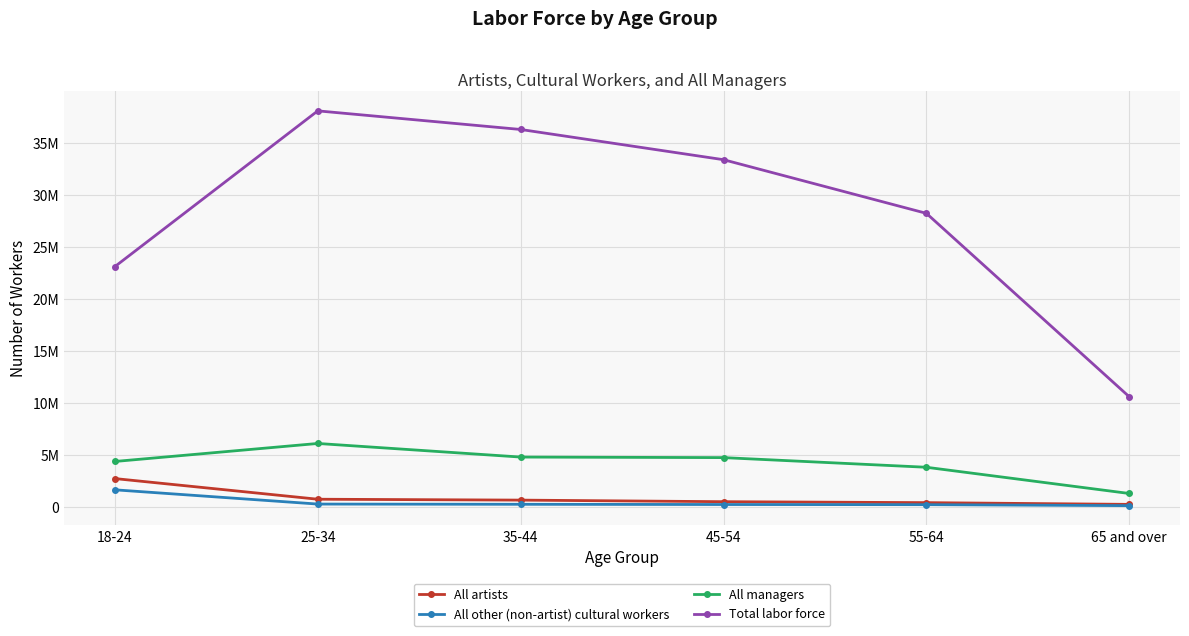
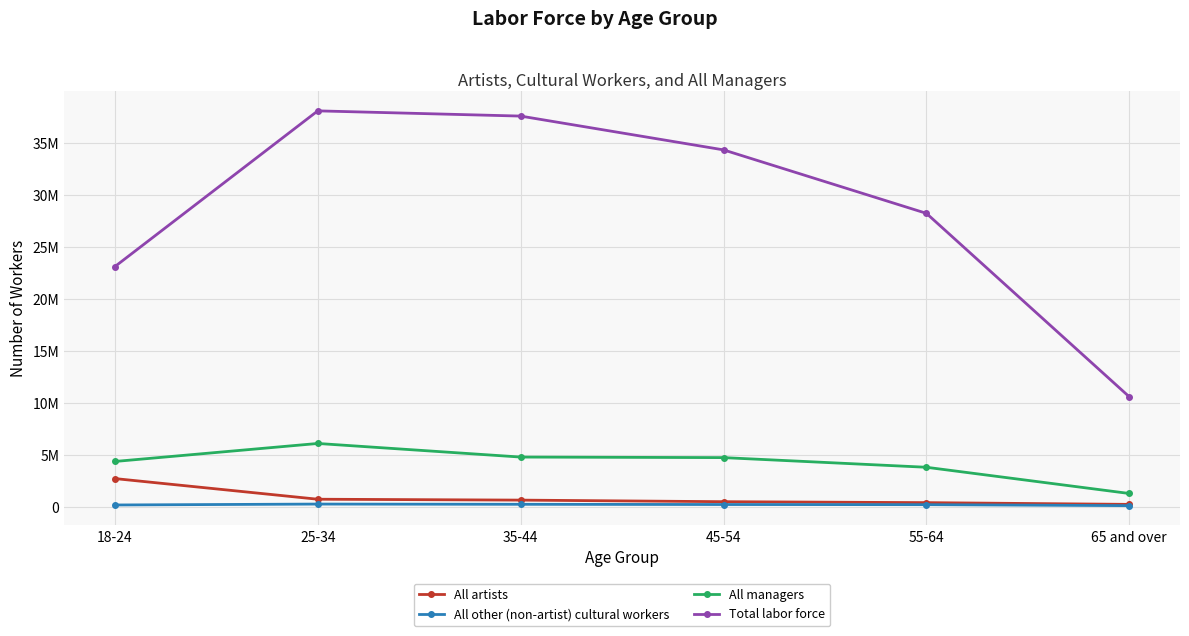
All other (non-artist) cultural workers, 18-24: 1600000 -> 200000
Total labor force, 35-44: 36300000 -> 37600000
Total labor force, 45-54: 33400000 -> 34300000
